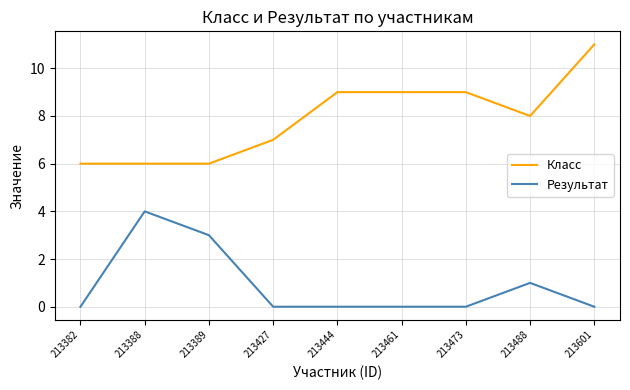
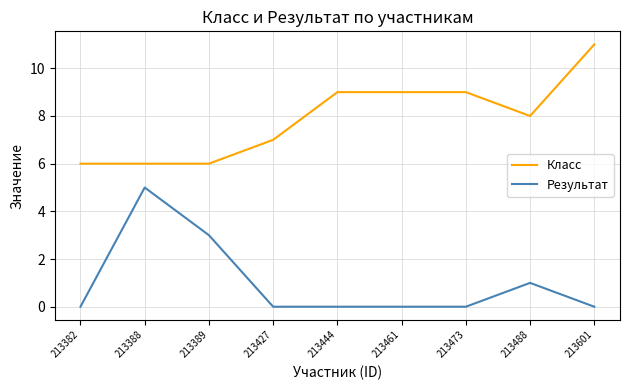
Результат, 213388: 4 -> 5
